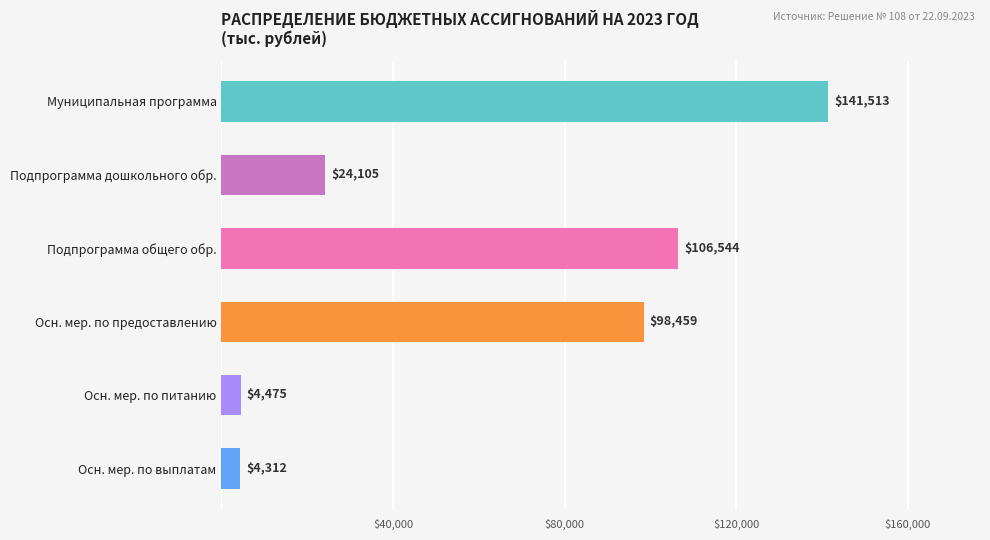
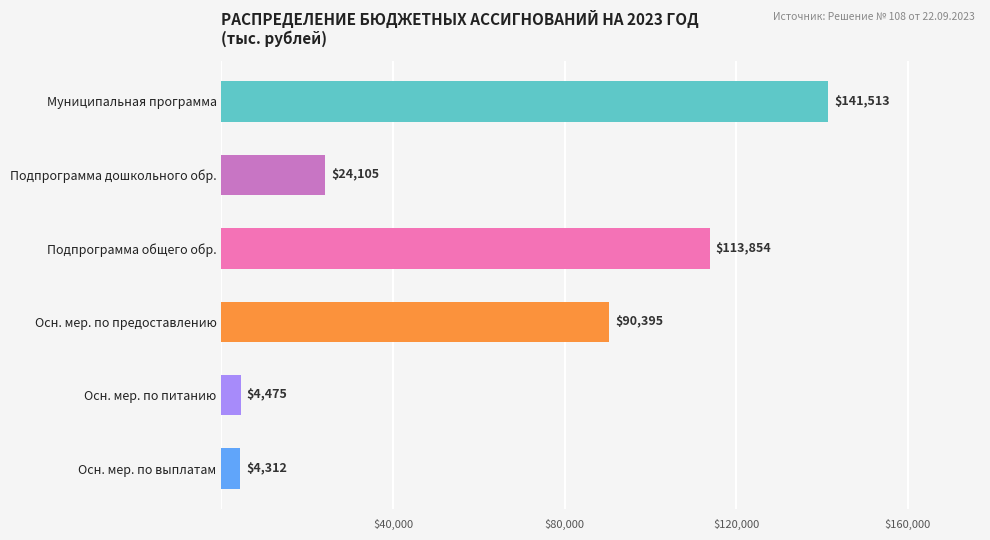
Подпрограмма общего обр.: $106,544 -> $113,854
Осн. мер. по предоставлению: $98,459 -> $90,395
